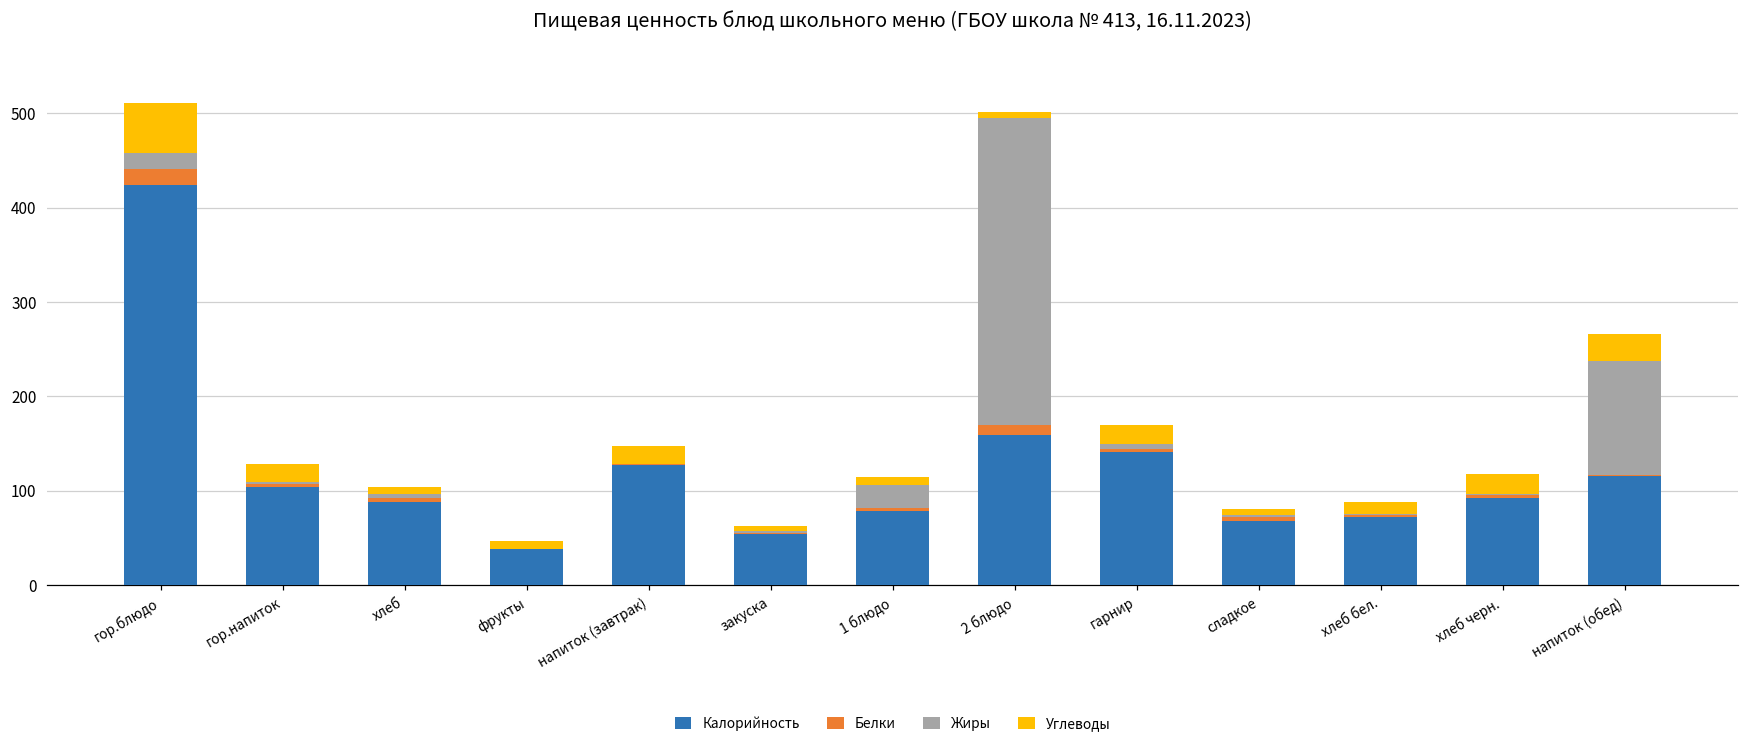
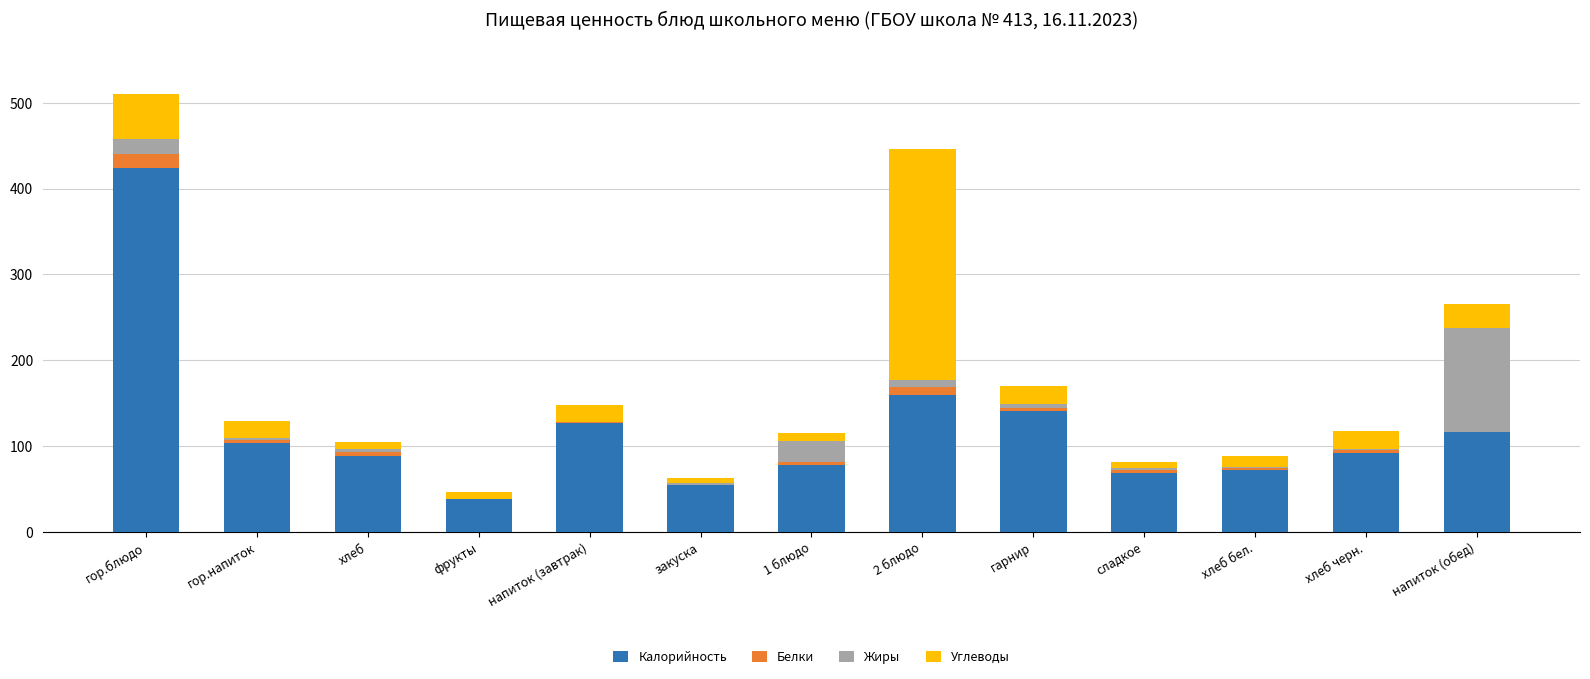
Жиры, 2 блюдо: 330 -> 10
Углеводы, 2 блюдо: 10 -> 270
